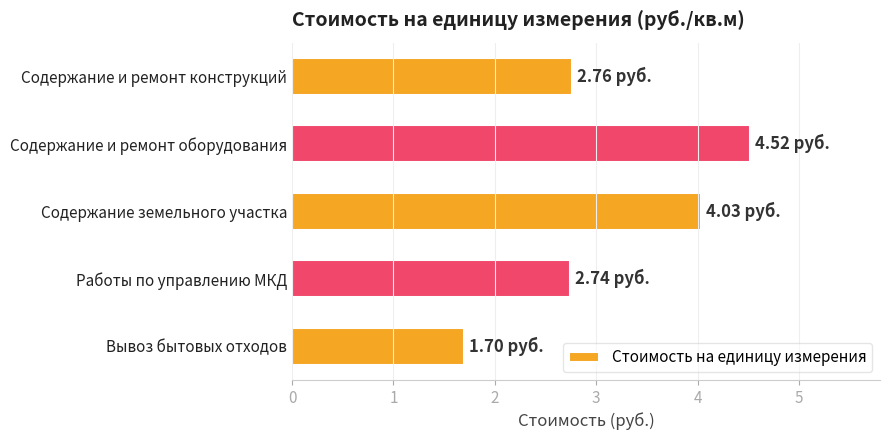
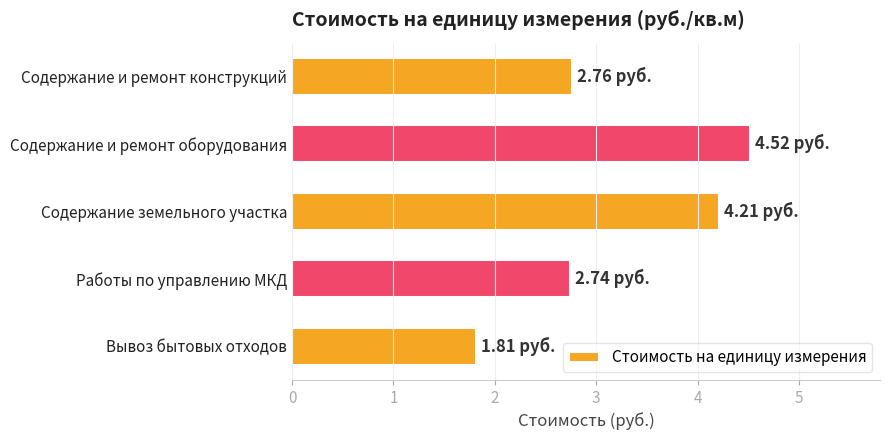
Содержание земельного участка: 4.03 -> 4.21
Вывоз бытовых отходов: 1.70 -> 1.81
